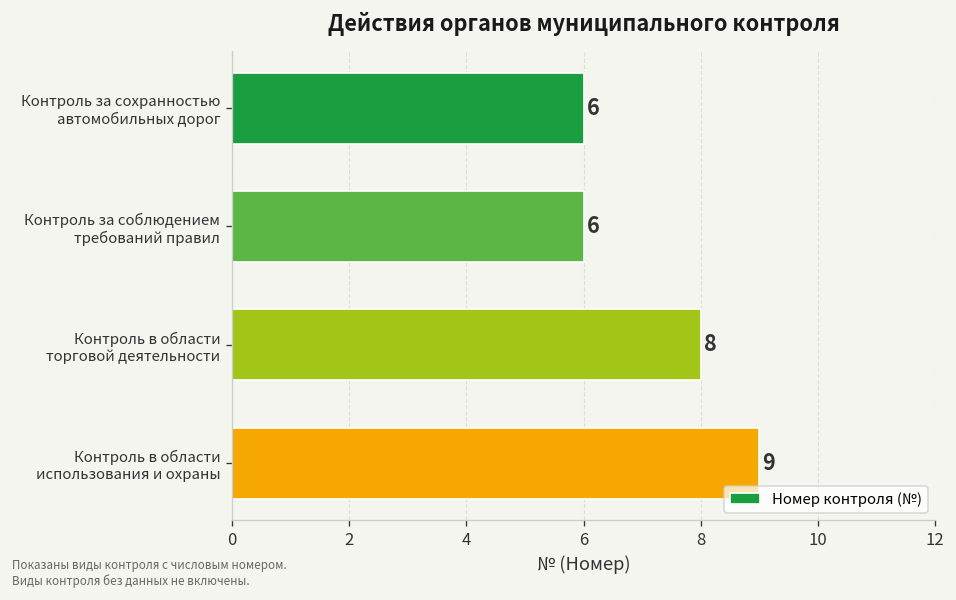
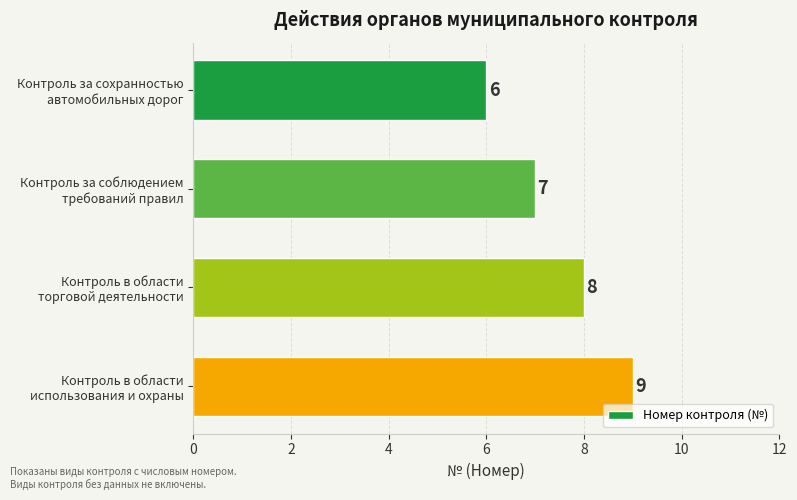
Контроль за соблюдением требований правил: 6 -> 7
